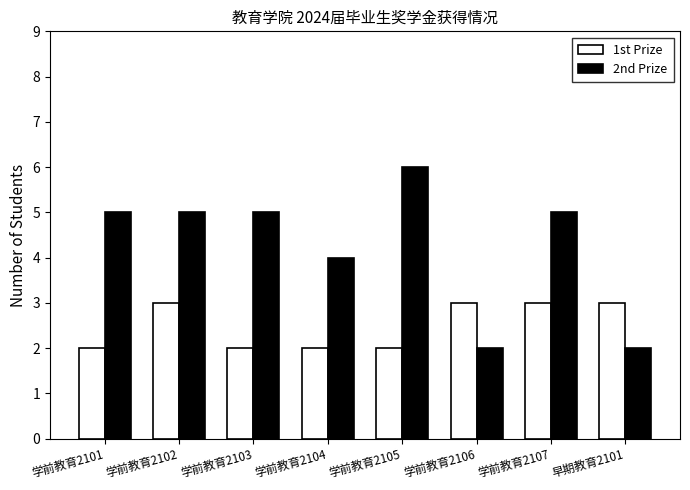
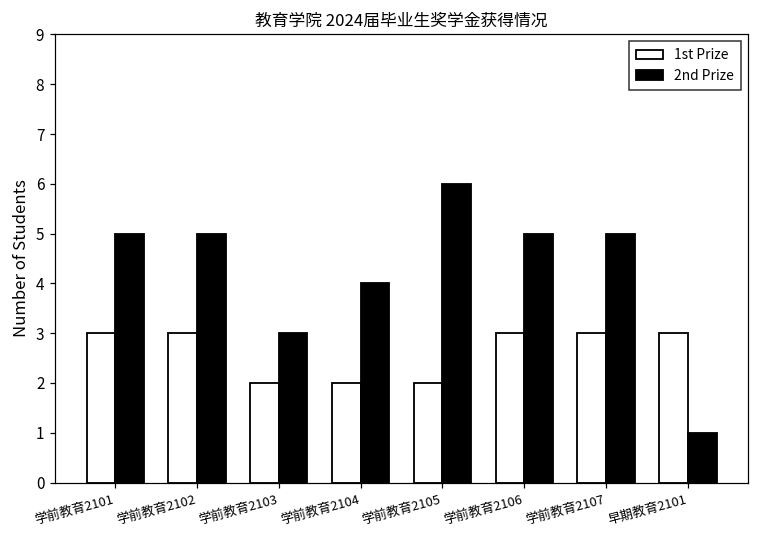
1st Prize, 学前教育2101: 2 -> 3
2nd Prize, 学前教育2103: 5 -> 3
2nd Prize, 学前教育2106: 2 -> 5
2nd Prize, 早期教育2101: 2 -> 1
